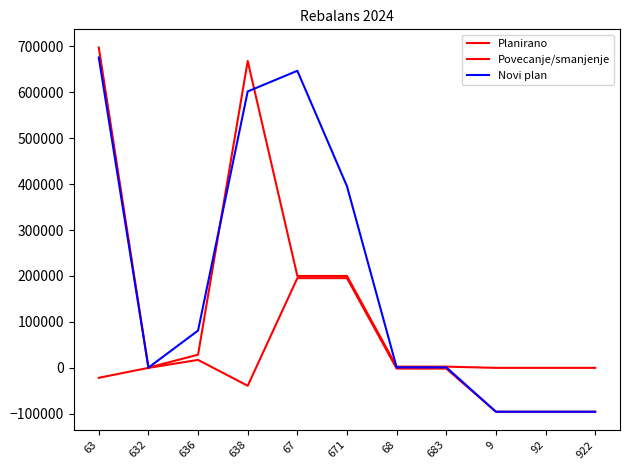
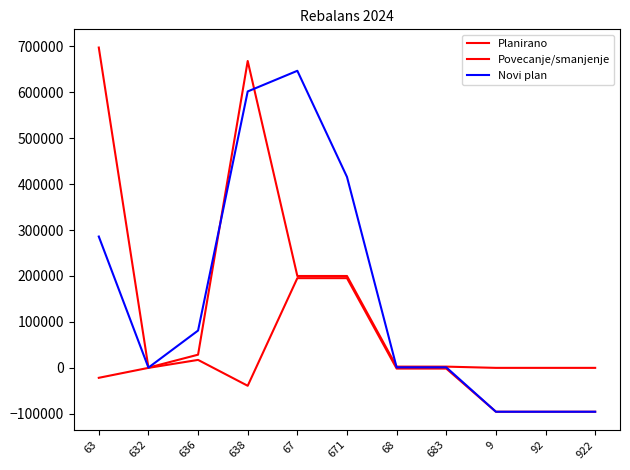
Novi plan, 63: 680000 -> 290000
Novi plan, 671: 400000 -> 420000
